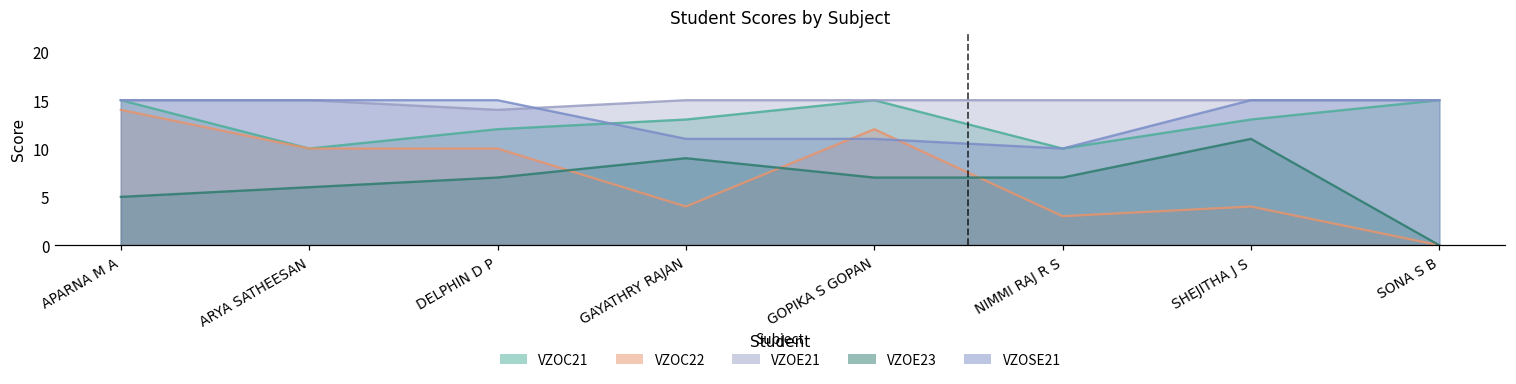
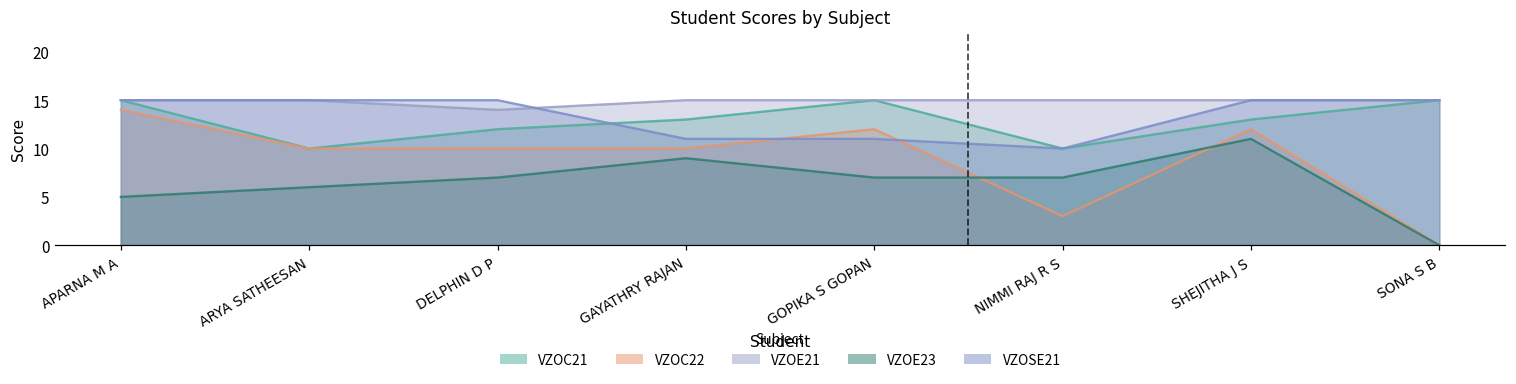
VZOC22, GAYATHRY RAJAN: 4 -> 10
VZOC22, SHEJITHA J S: 4 -> 12
